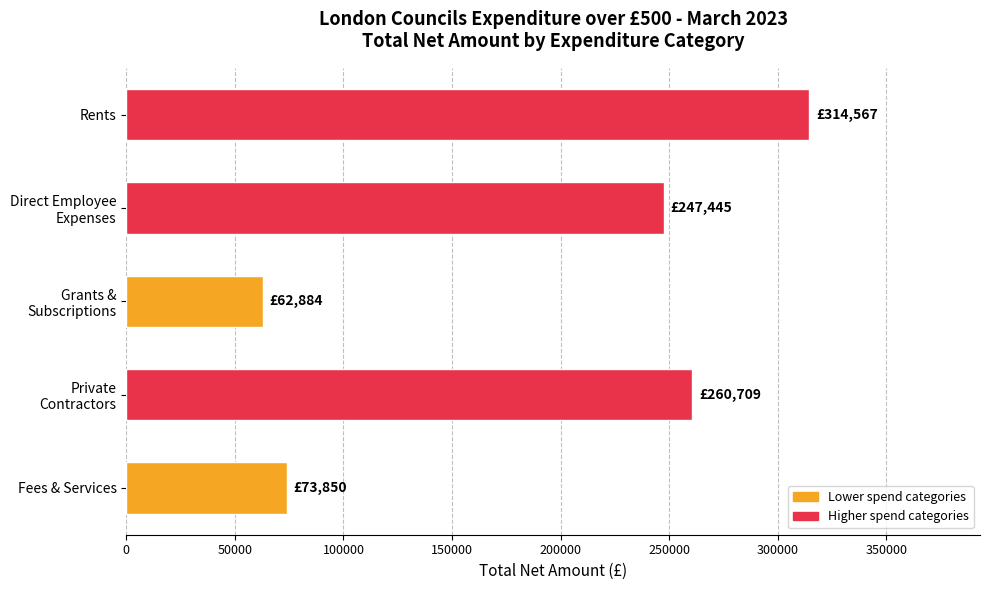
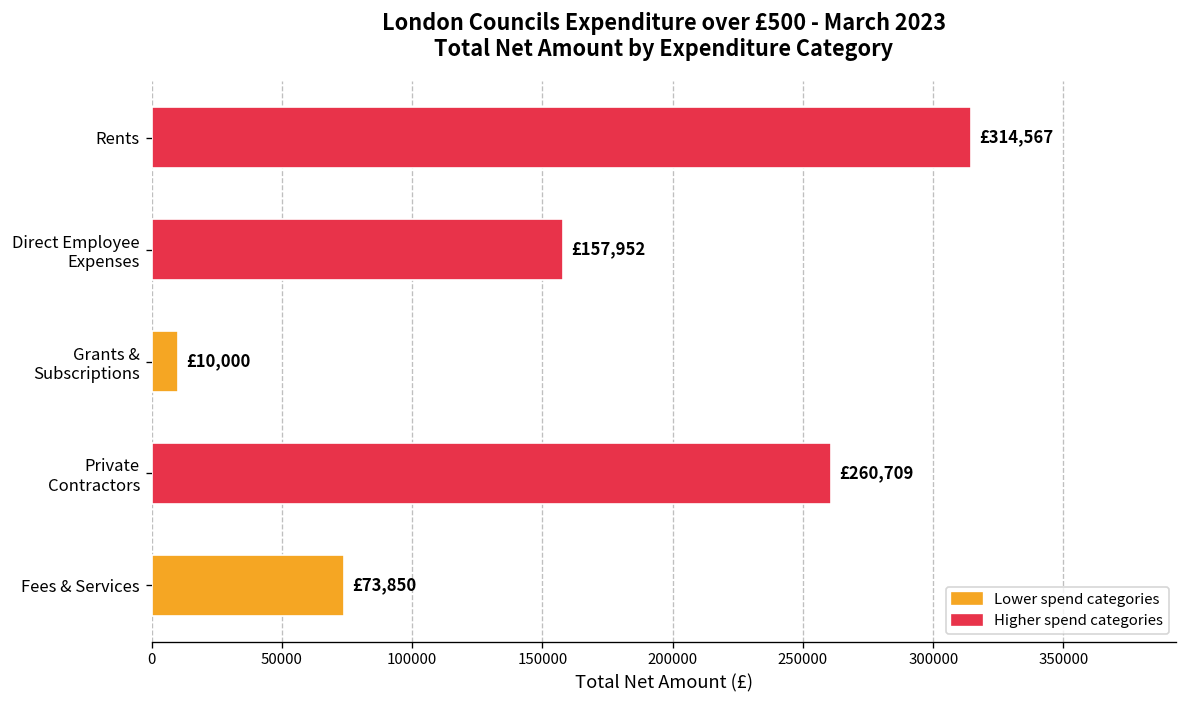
Direct Employee Expenses: £247,445 -> £157,952
Grants & Subscriptions: £62,884 -> £10,000
